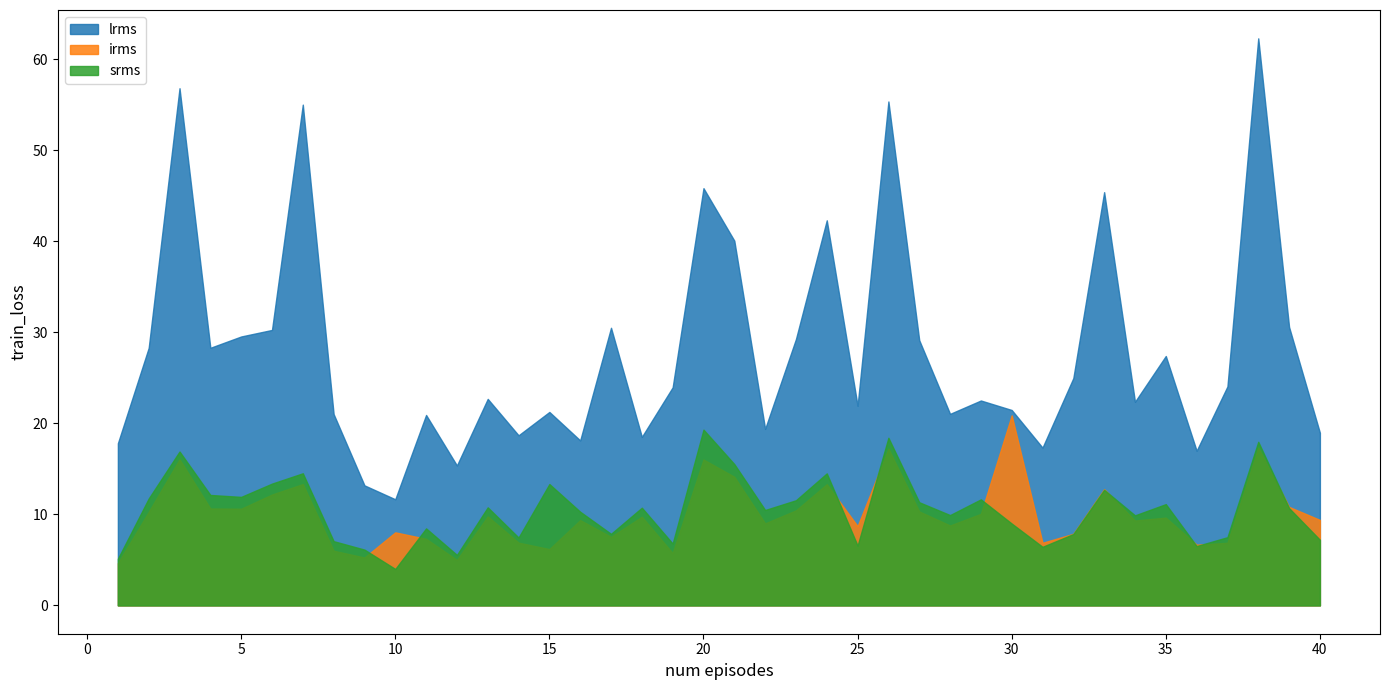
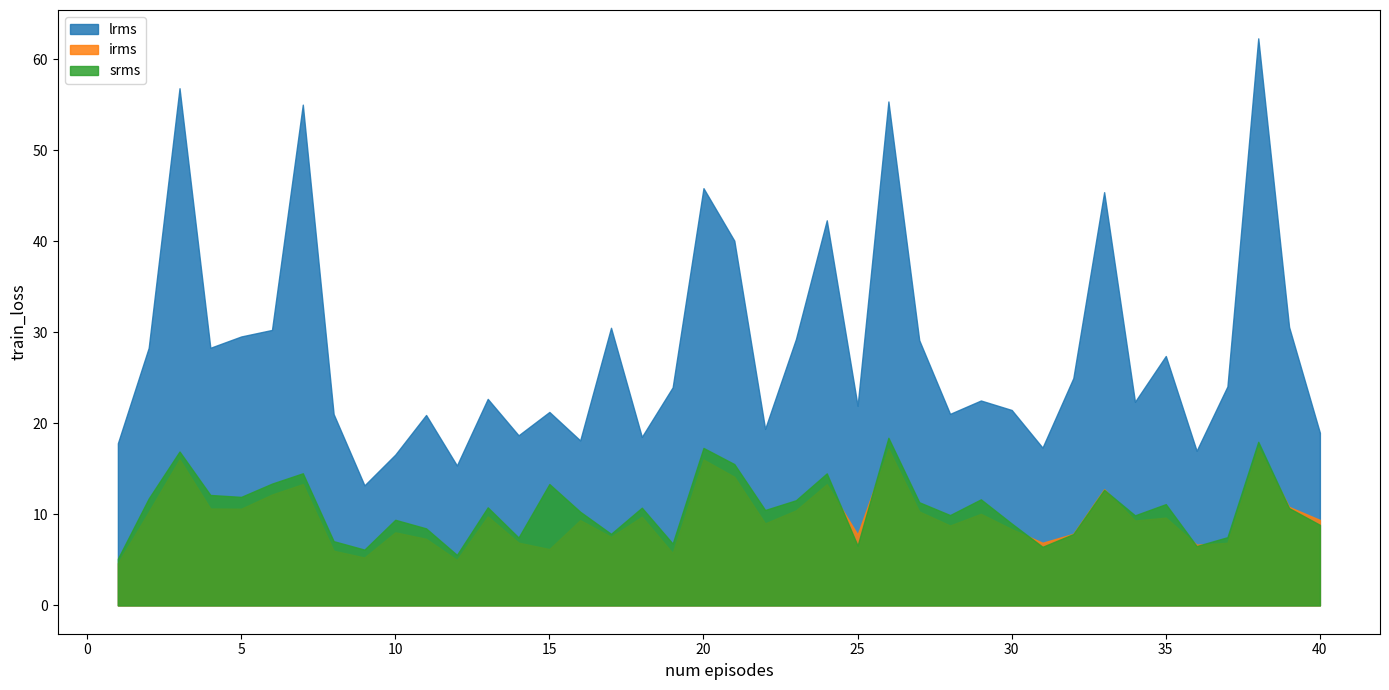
lrms, 10: 12 -> 17
srms, 10: 4 -> 9
srms, 20: 19 -> 17
irms, 25: 9 -> 8
irms, 30: 21 -> 8
srms, 40: 7 -> 9
